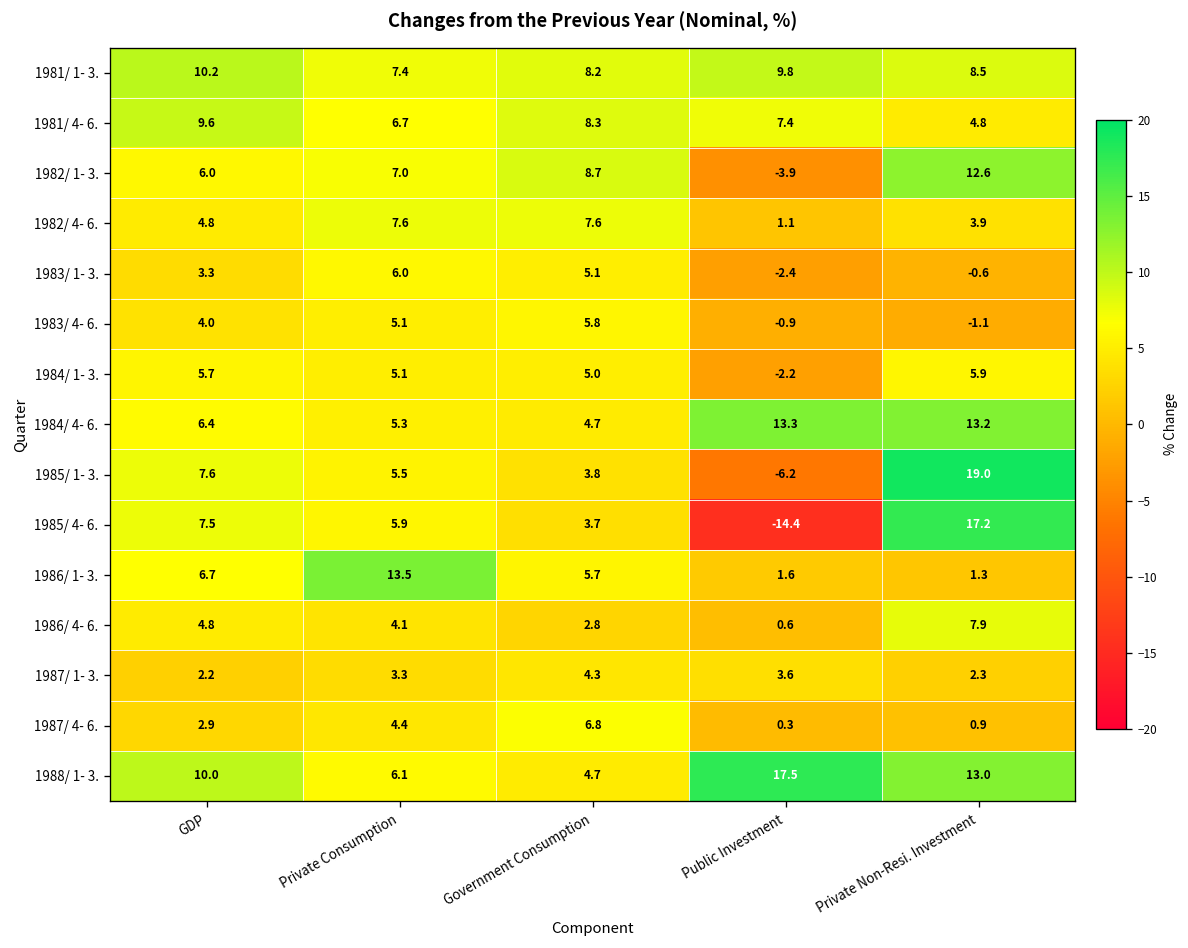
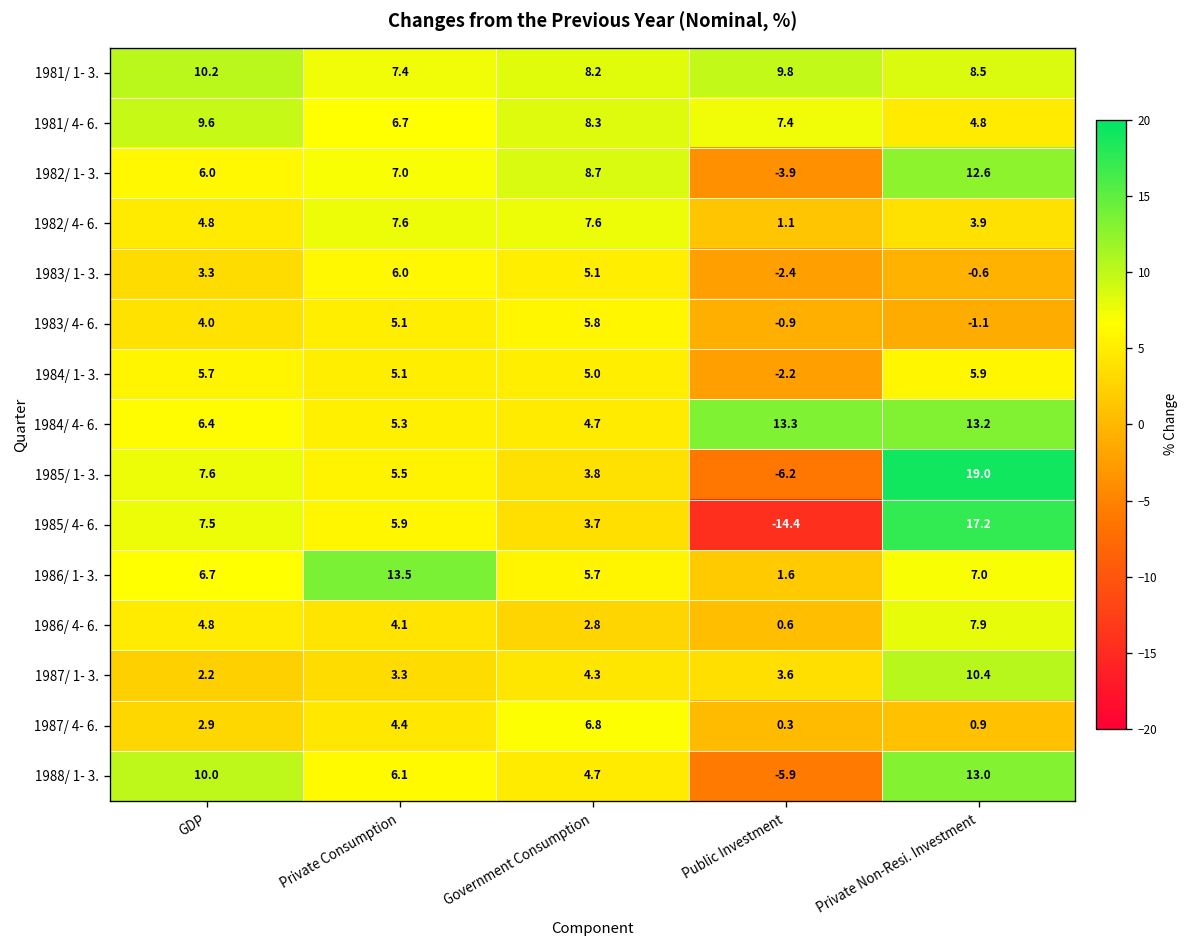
1986/ 1- 3., Private Non-Resi. Investment: 1.3 -> 7.0
1987/ 1- 3., Private Non-Resi. Investment: 2.3 -> 10.4
1988/ 1- 3., Public Investment: 17.5 -> -5.9
